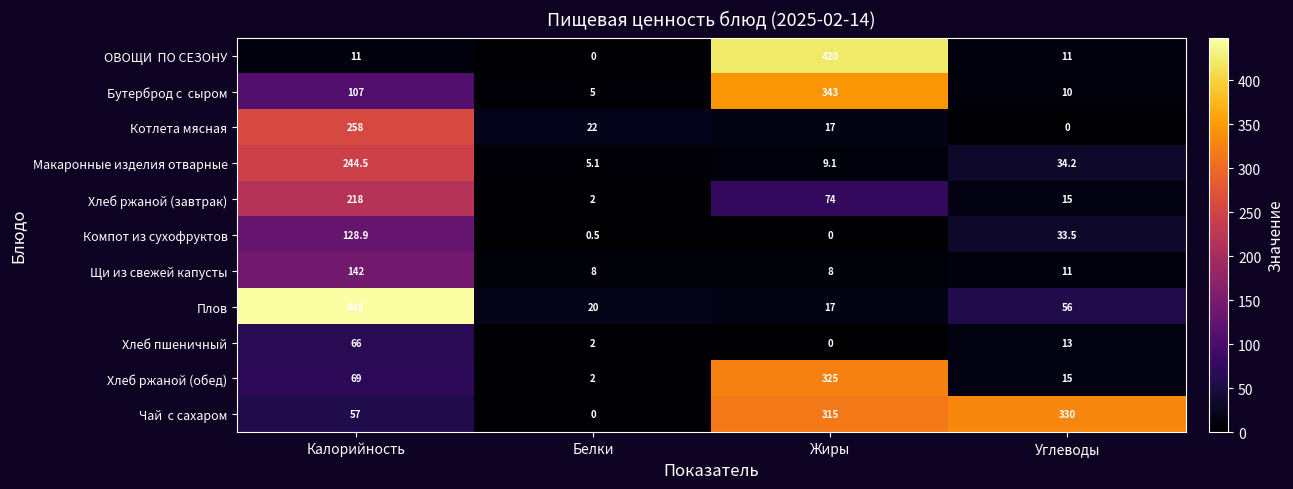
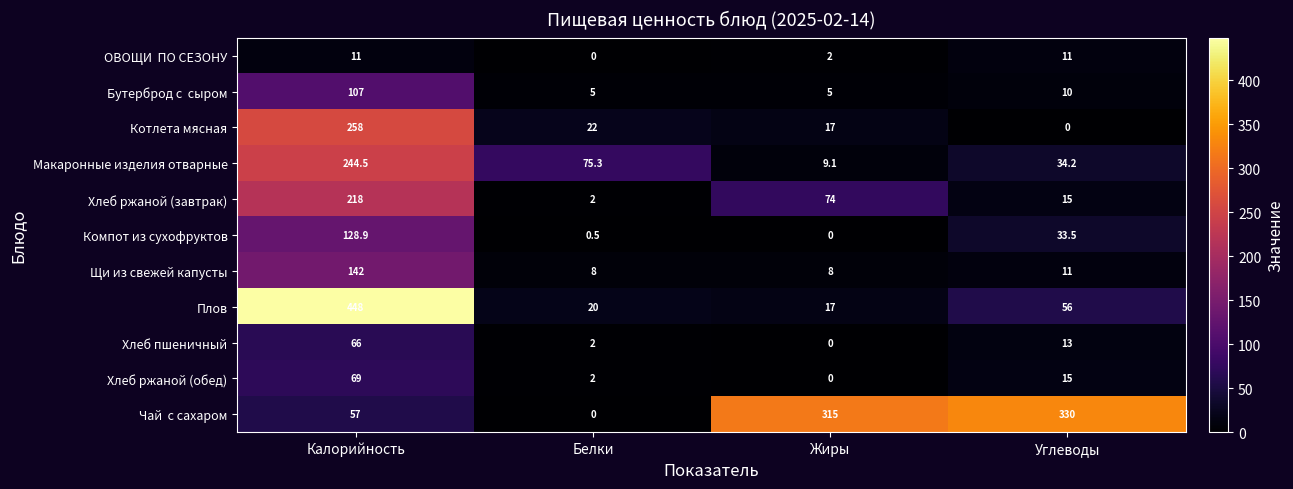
ОВОЩИ ПО СЕЗОНУ, Жиры: 420 -> 2
Бутерброд с сыром, Жиры: 343 -> 5
Макаронные изделия отварные, Белки: 5.1 -> 75.3
Хлеб ржаной (обед), Жиры: 325 -> 0
